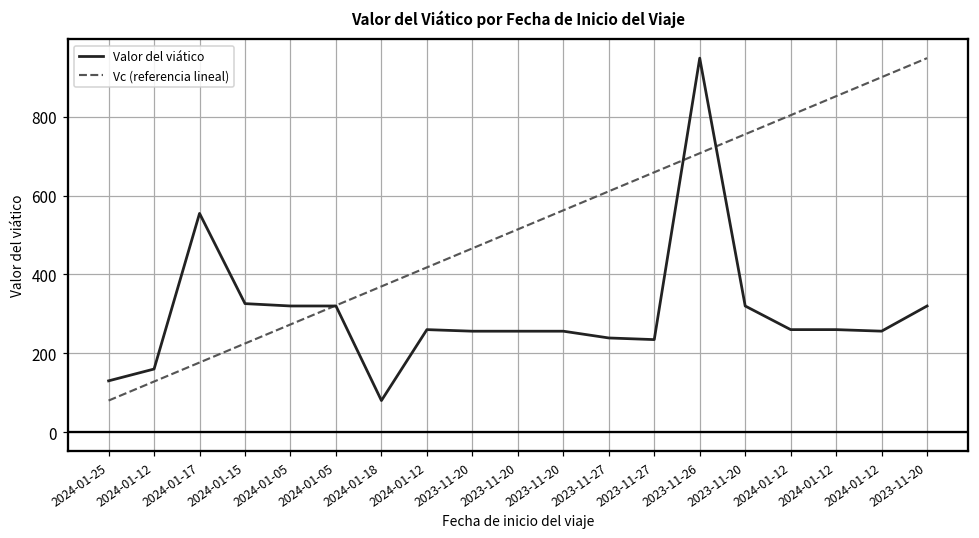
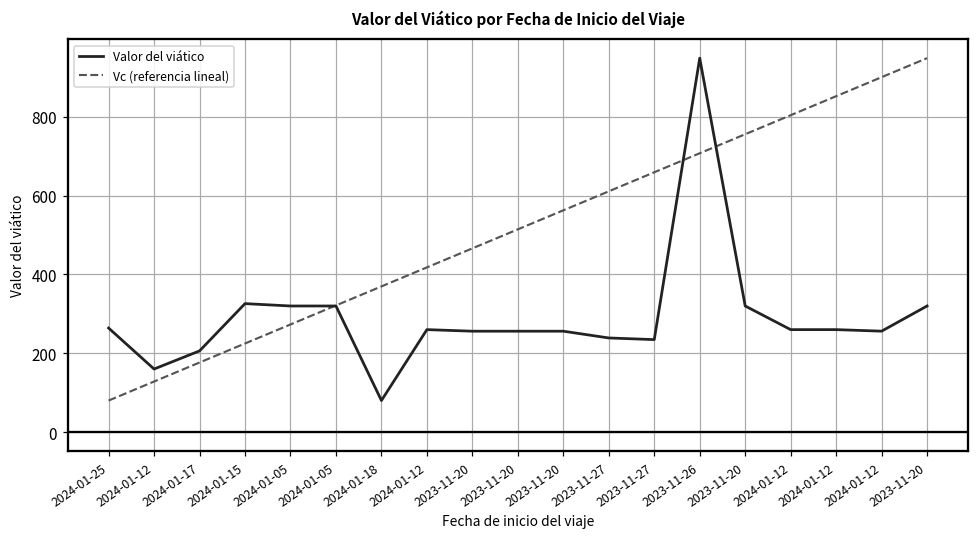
Valor del viático, 2024-01-25: 130 -> 260
Valor del viático, 2024-01-17: 560 -> 210
